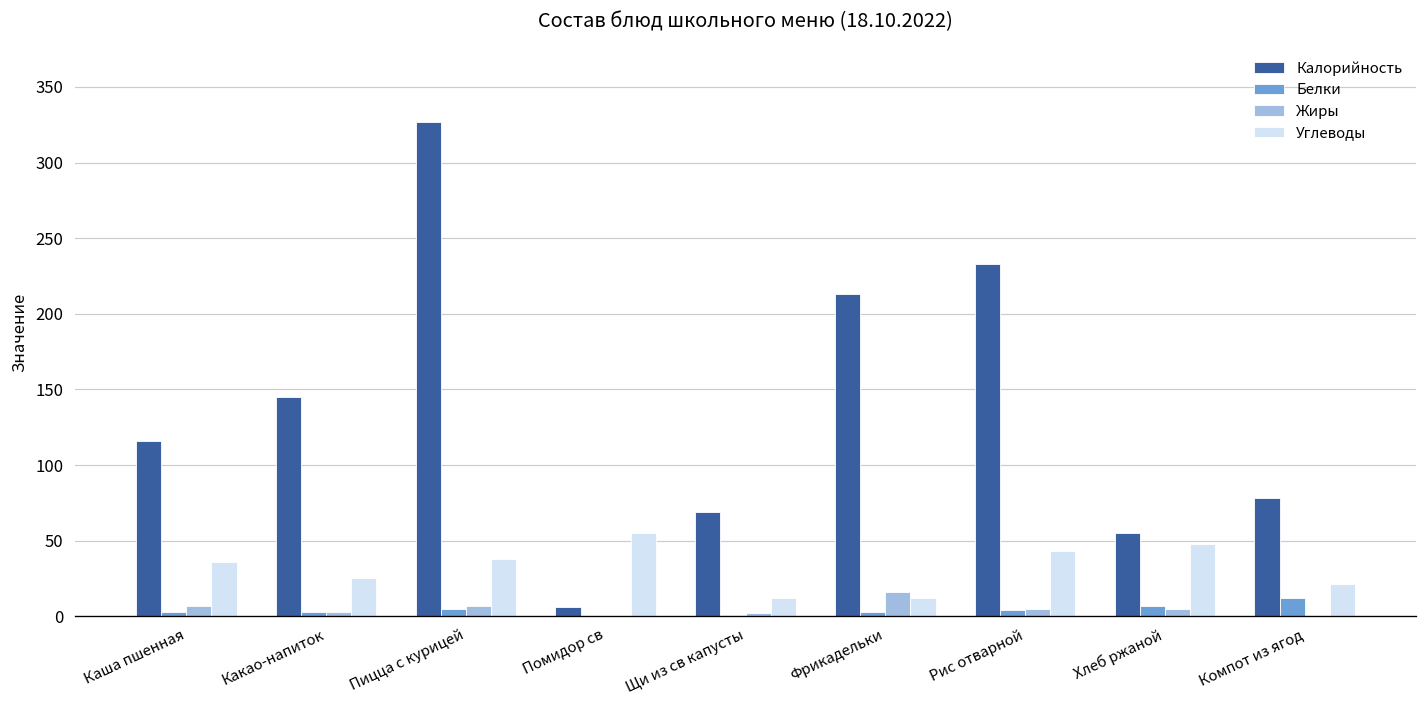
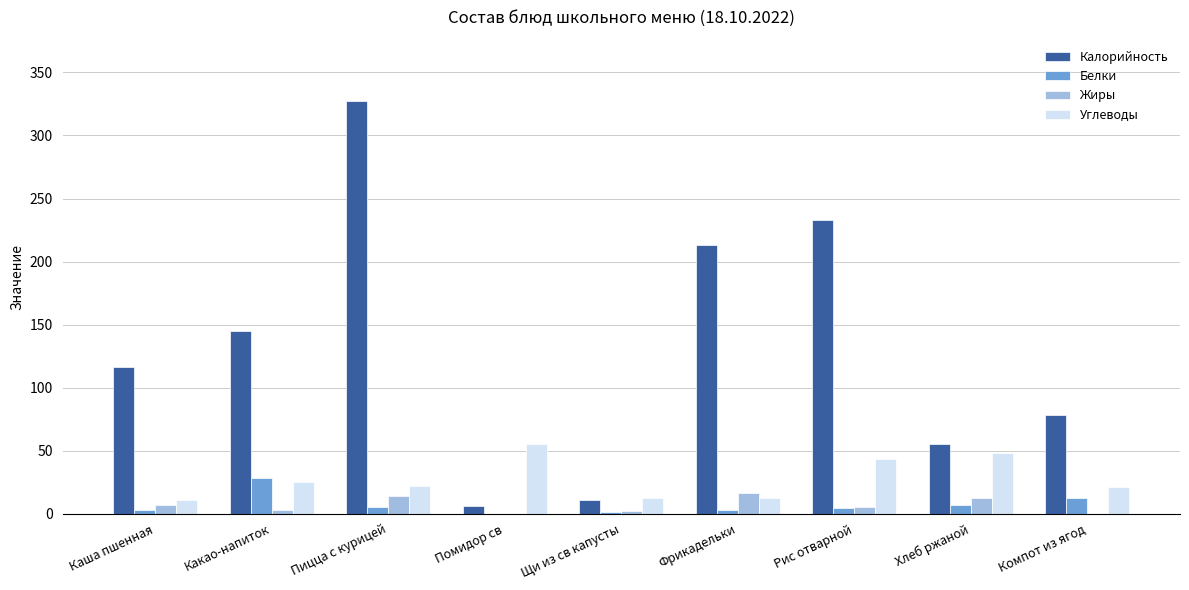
Углеводы, Каша пшенная: 36 -> 11
Белки, Какао-напиток: 3 -> 28
Жиры, Пицца с курицей: 7 -> 14
Углеводы, Пицца с курицей: 38 -> 22
Калорийность, Щи из св капусты: 69 -> 11
Жиры, Хлеб ржаной: 5 -> 12
